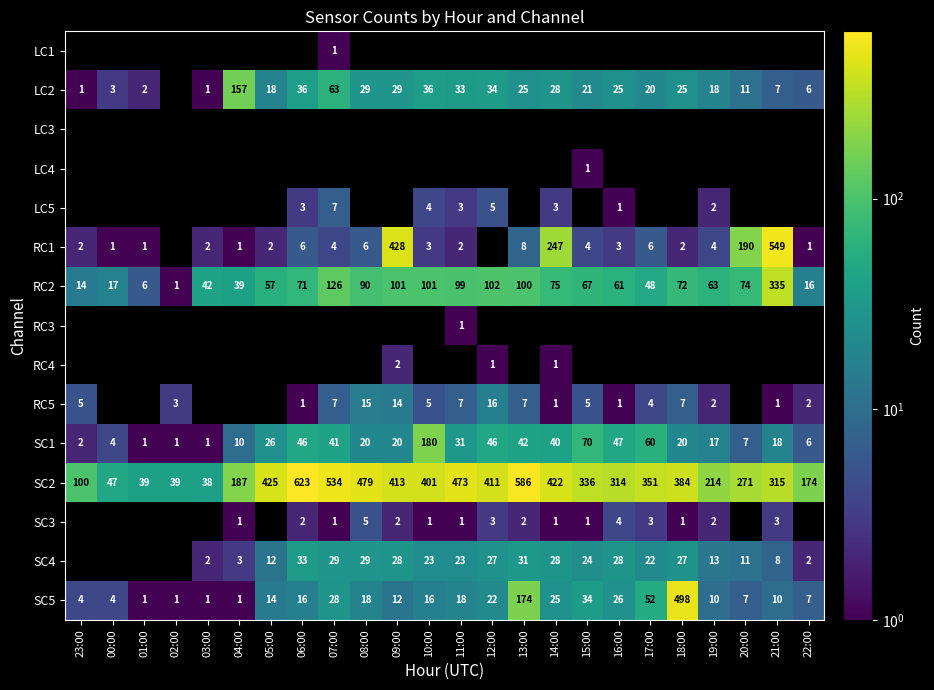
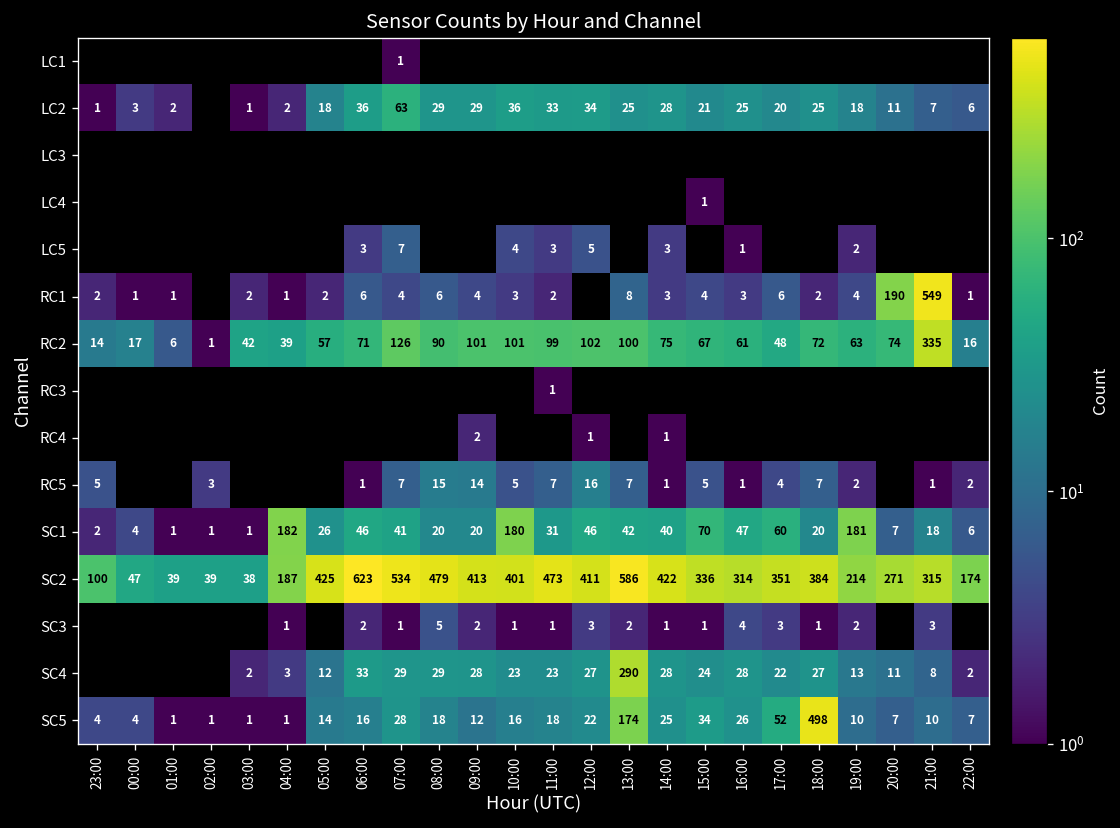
LC2, 04:00: 157 -> 2
RC1, 09:00: 428 -> 4
RC1, 14:00: 247 -> 3
SC1, 04:00: 10 -> 182
SC1, 19:00: 17 -> 181
SC4, 13:00: 31 -> 290
